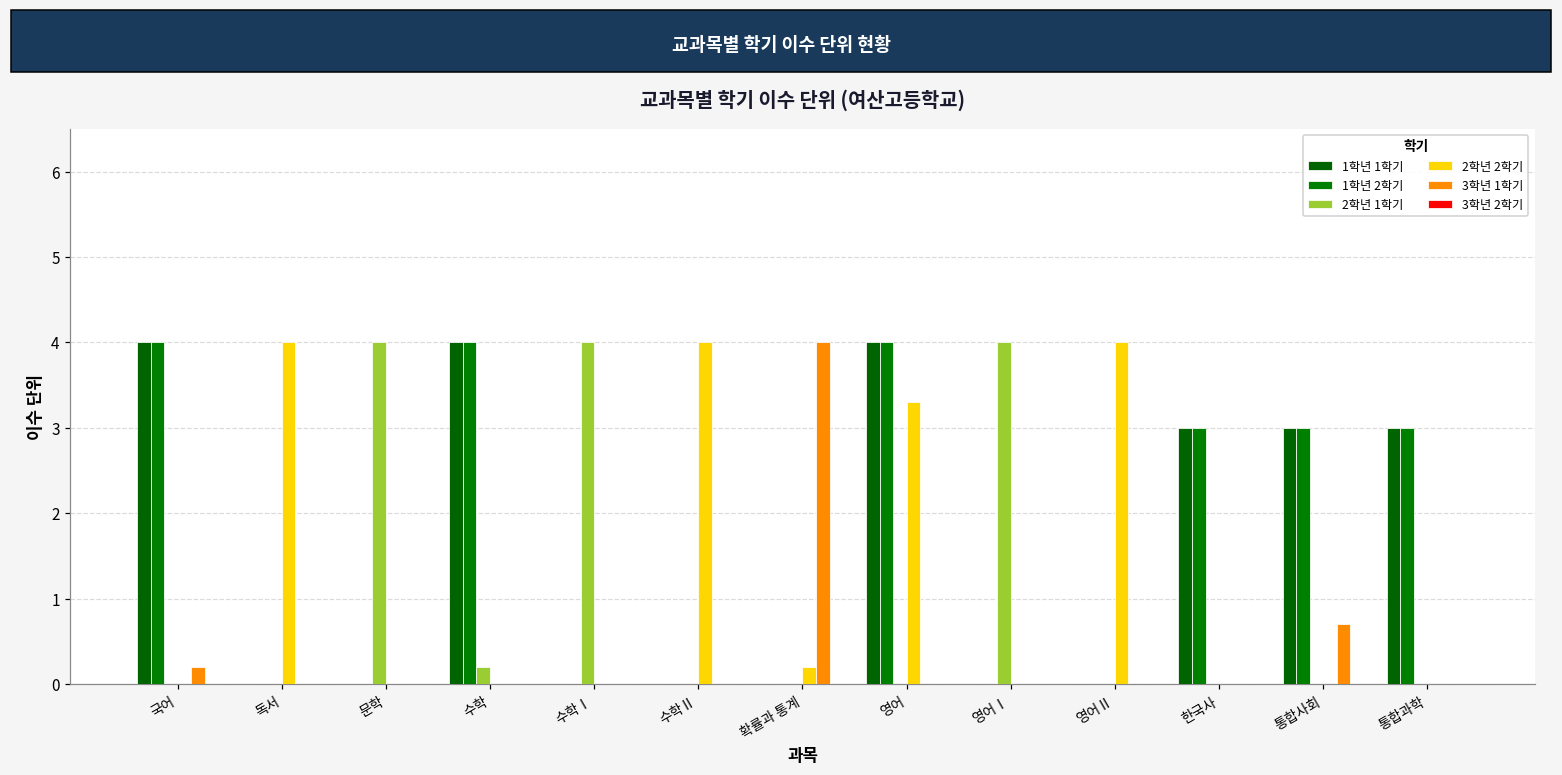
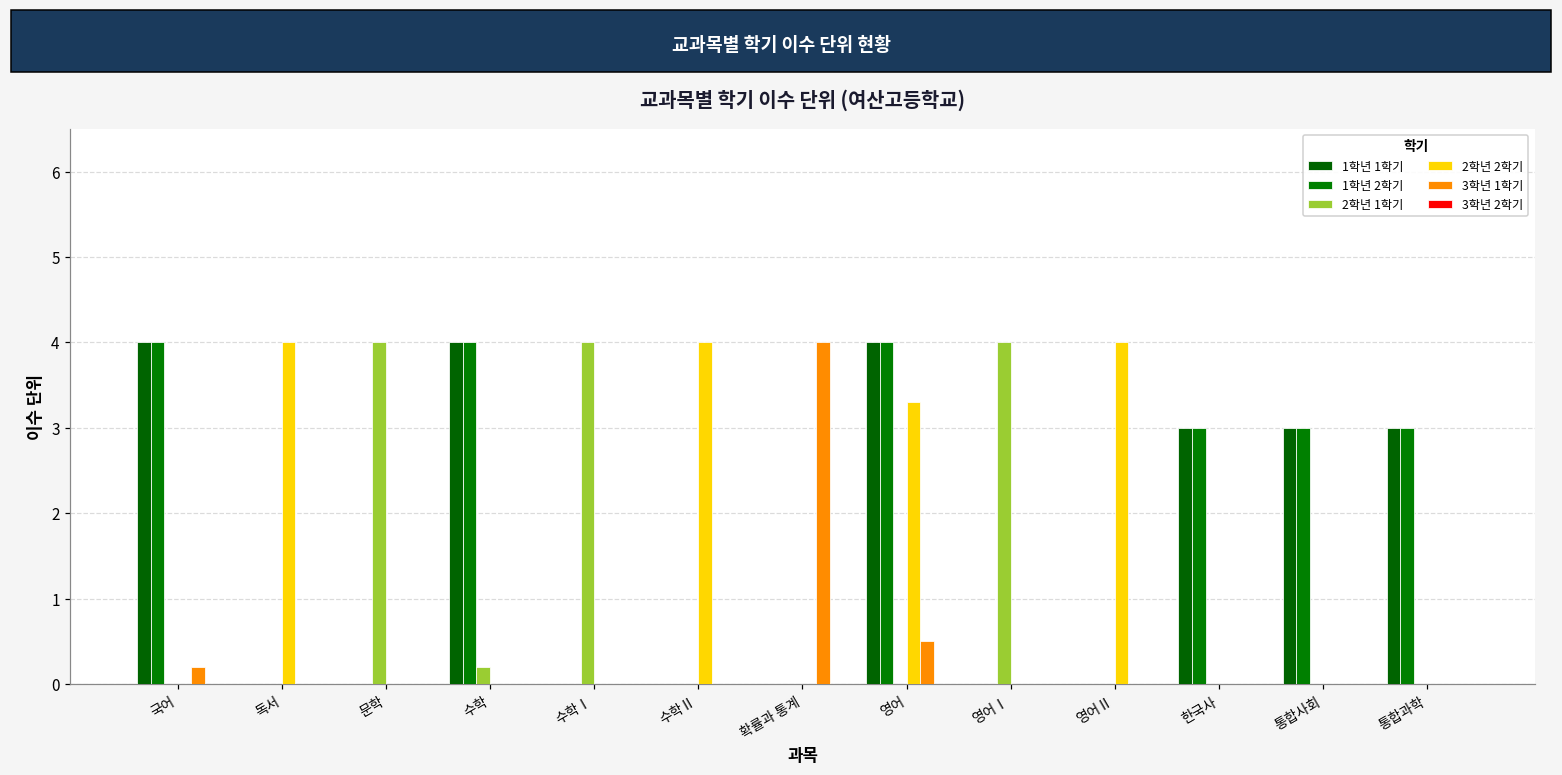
2학년 2학기, 확률과 통계: 0.2 -> 0.0
3학년 1학기, 영어: 0.0 -> 0.5
3학년 1학기, 통합사회: 0.7 -> 0.0
